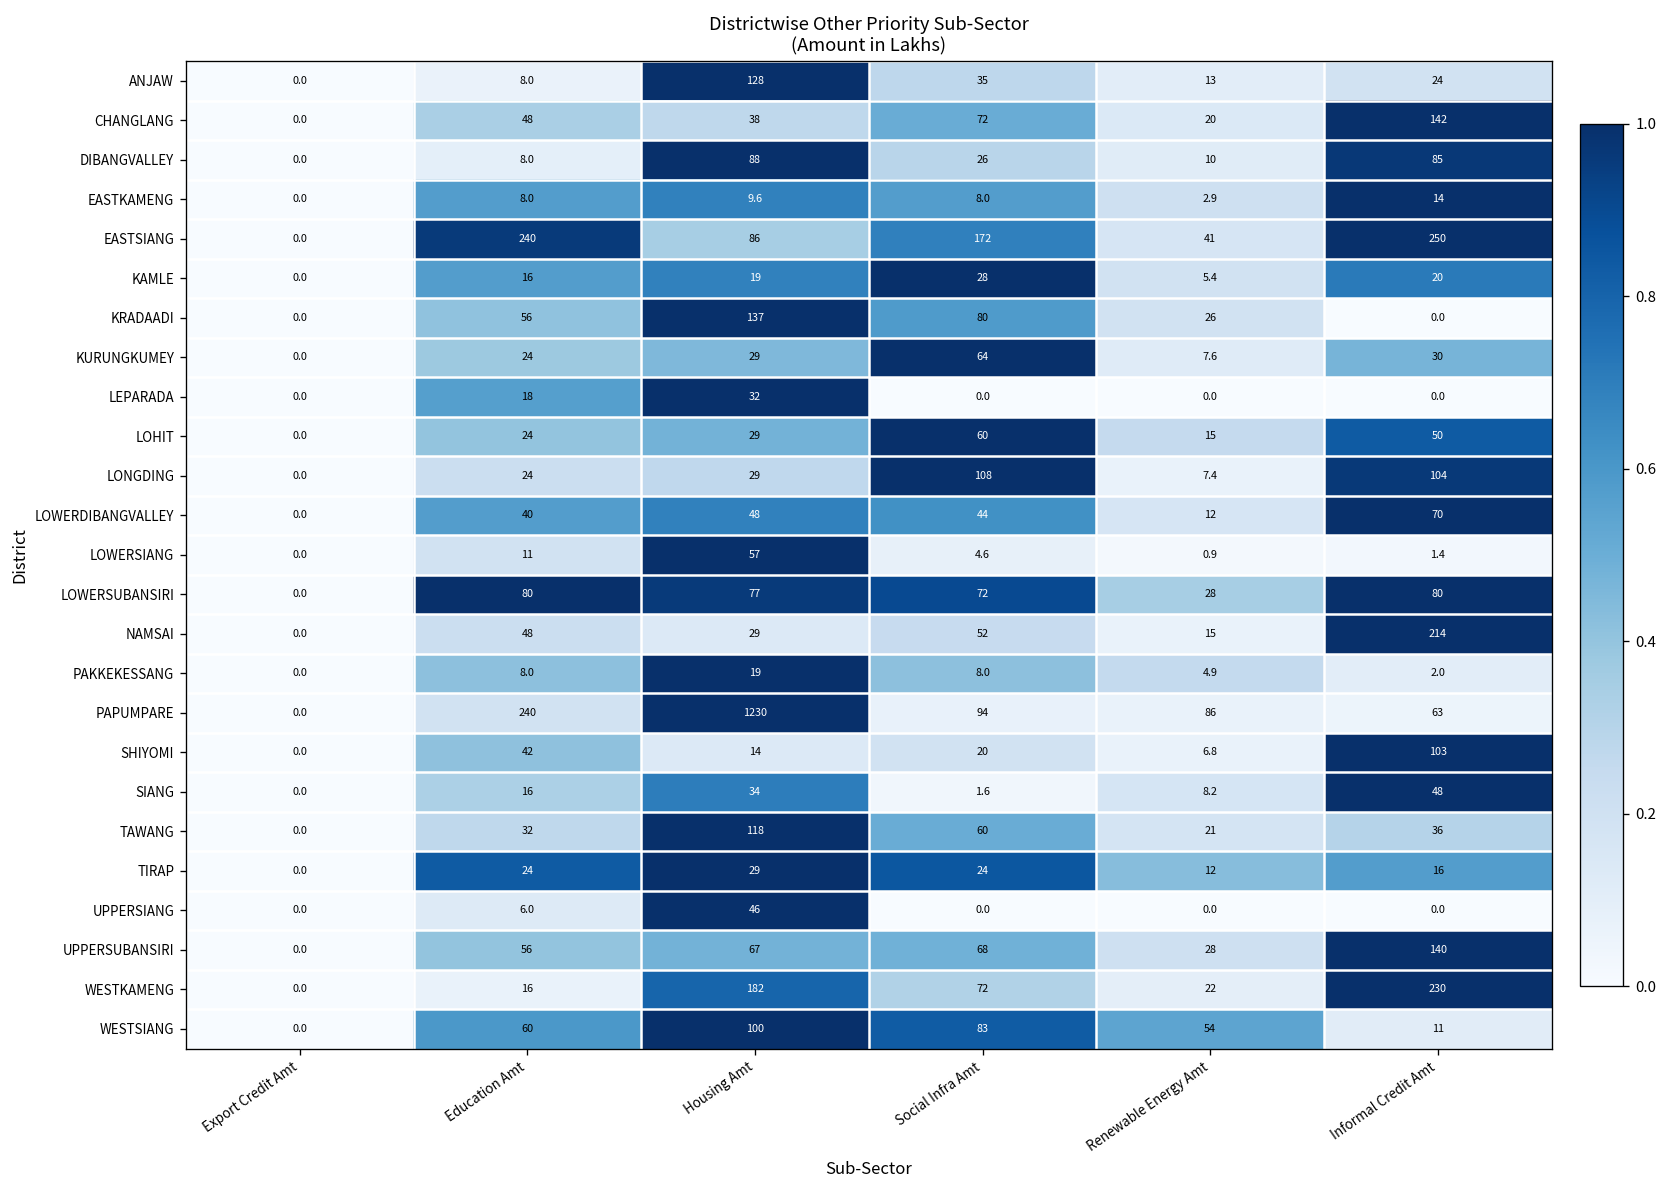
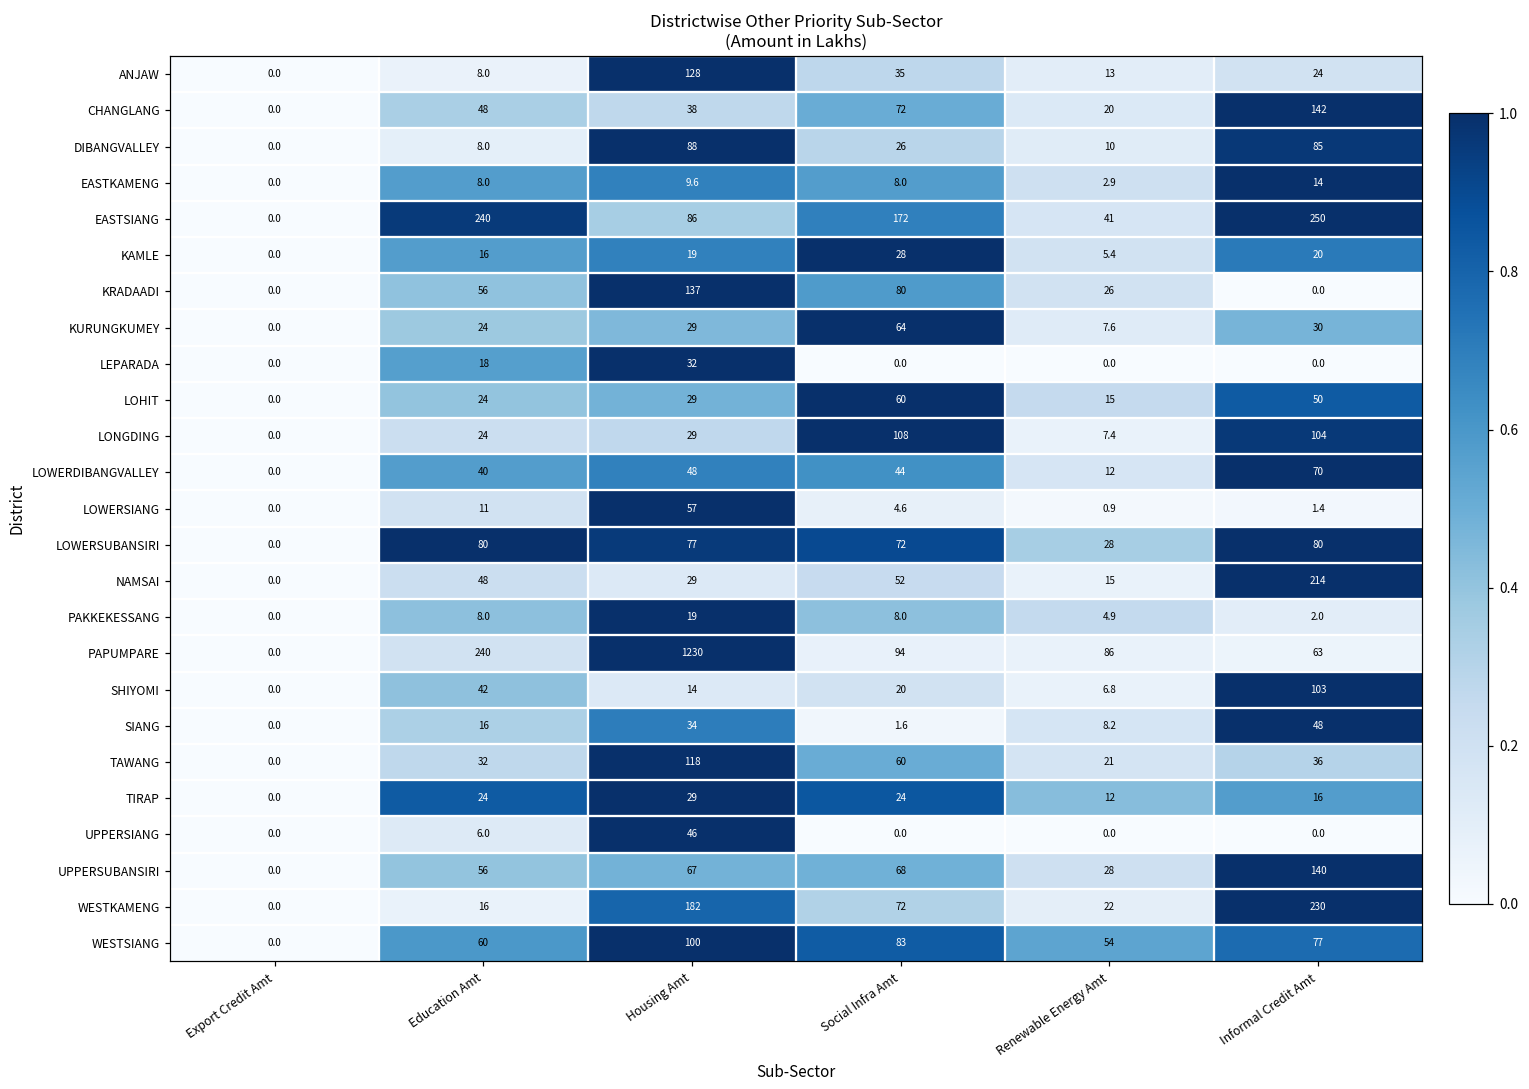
WESTSIANG, Informal Credit Amt: 11 -> 77
